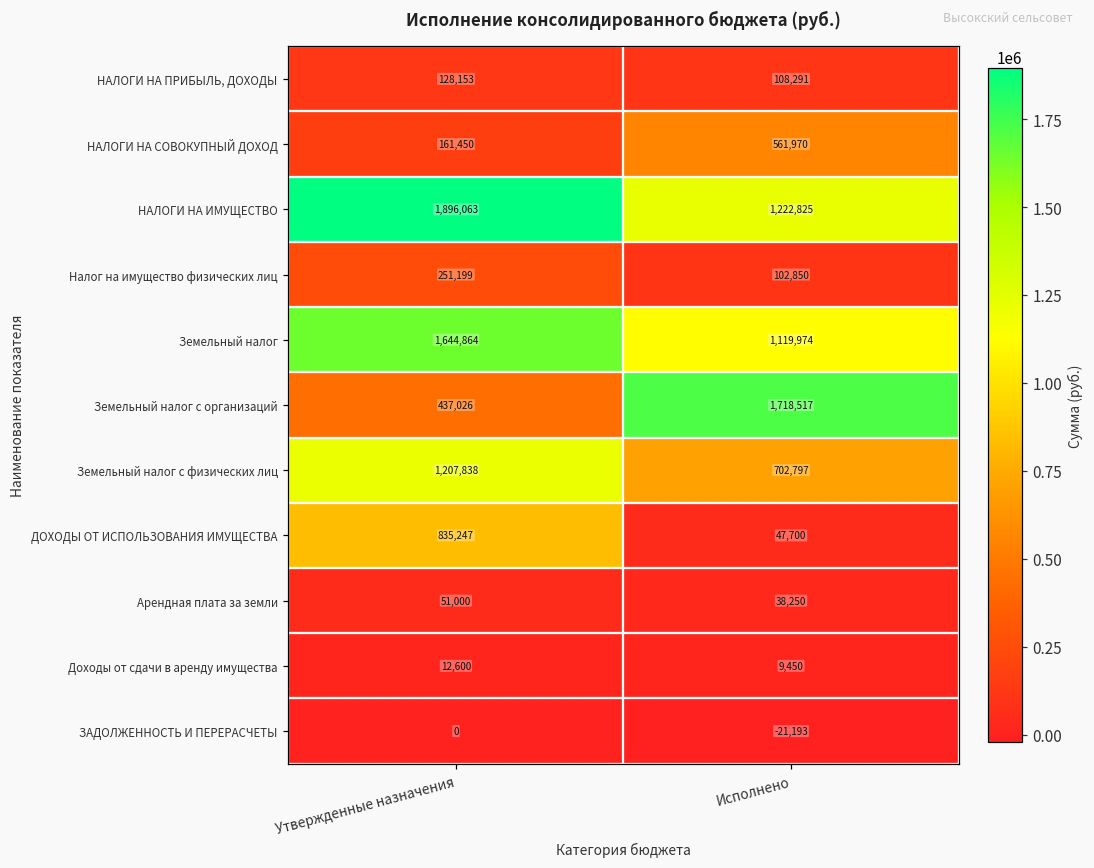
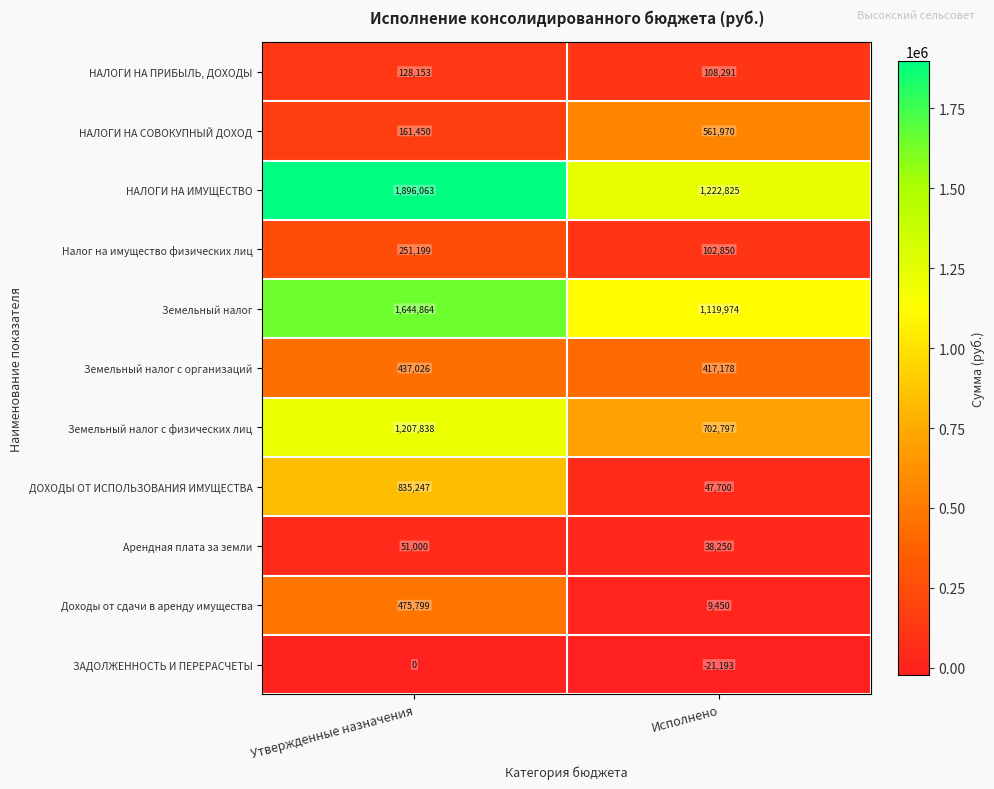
Земельный налог с организаций, Исполнено: 1,718,517 -> 417,178
Доходы от сдачи в аренду имущества, Утвержденные назначения: 12,600 -> 475,799
